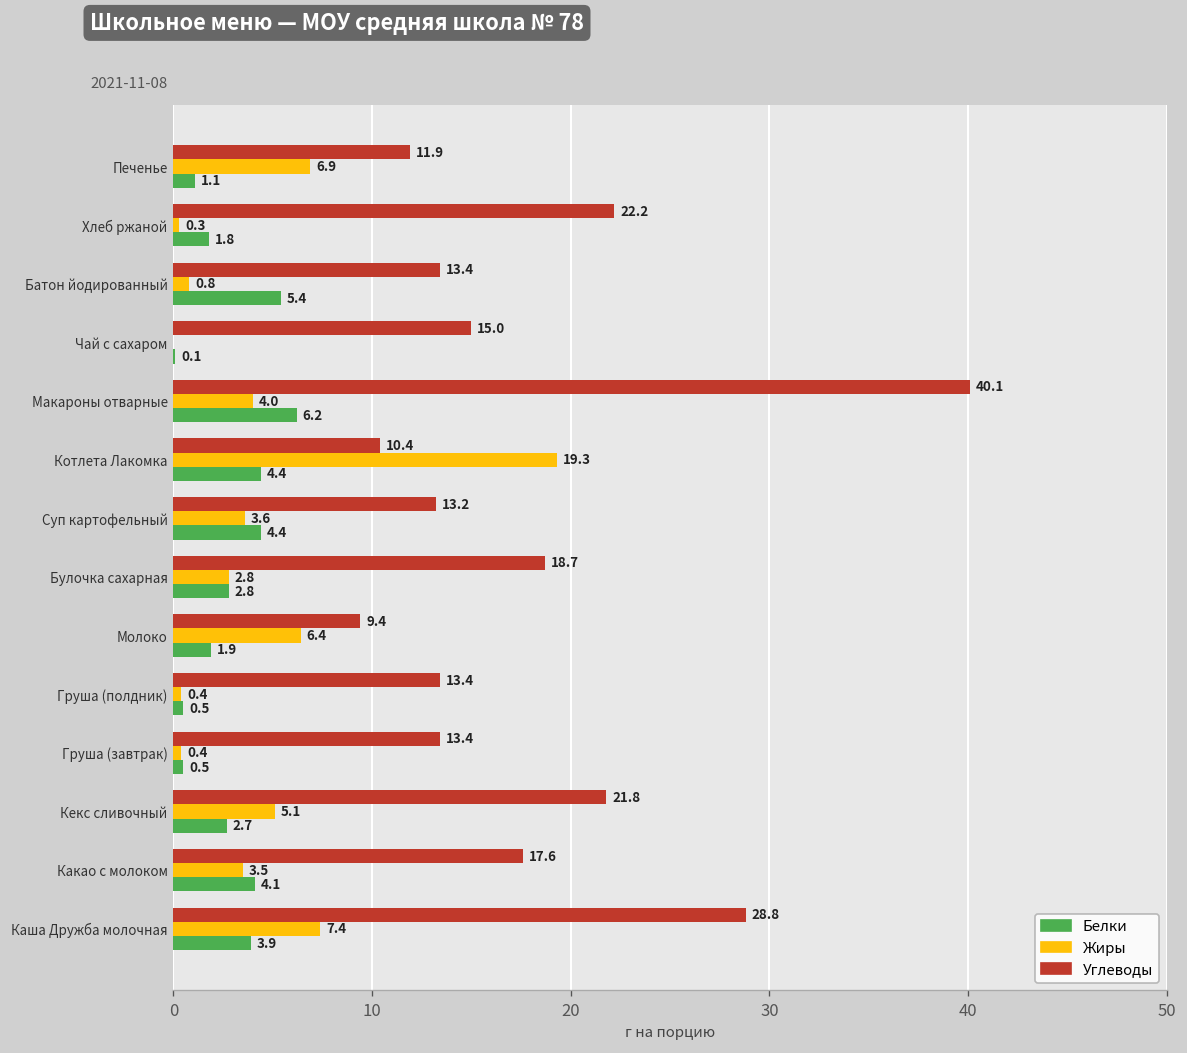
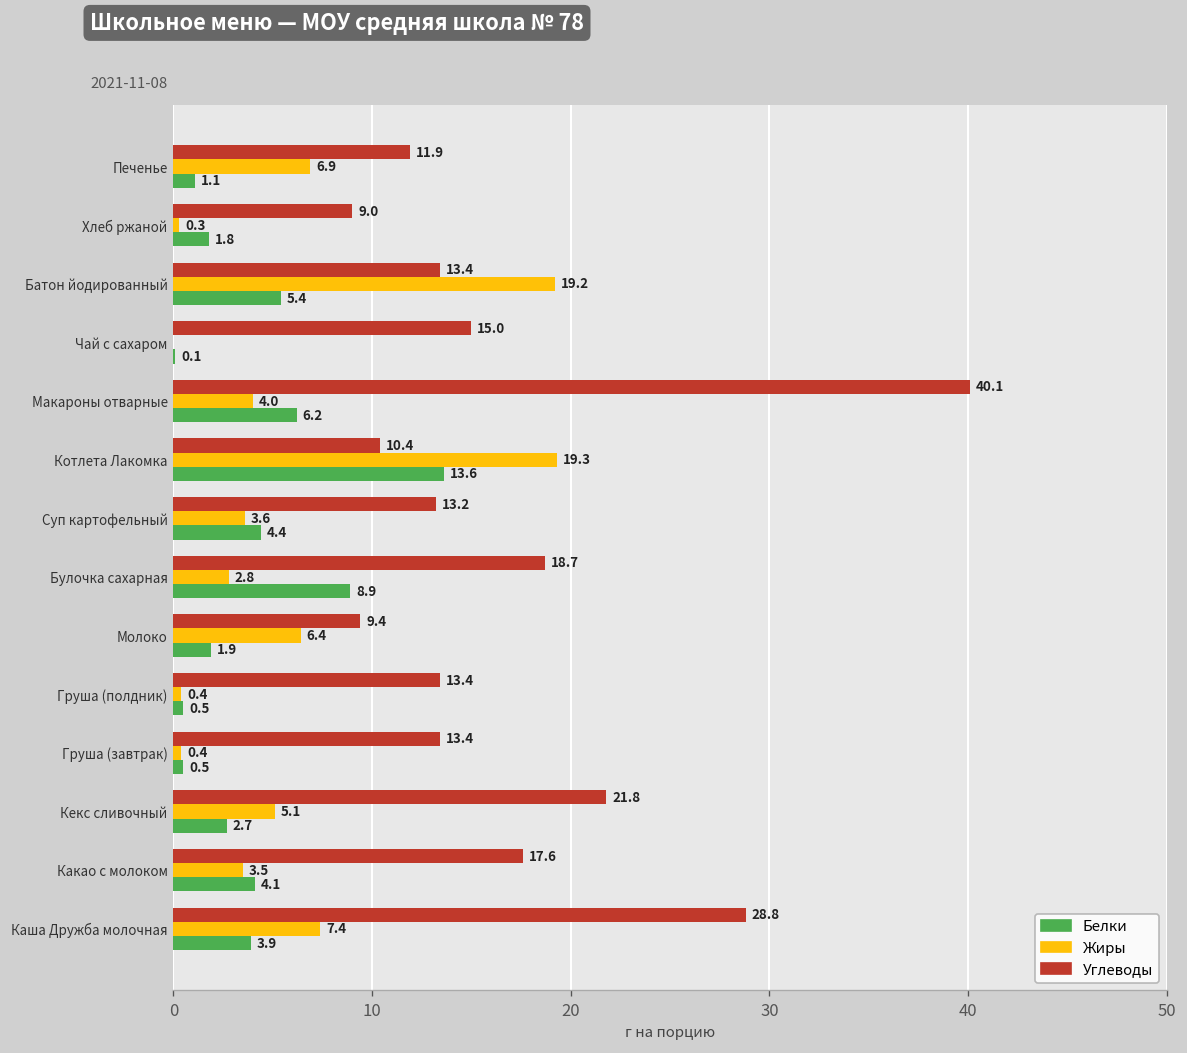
Углеводы, Хлеб ржаной: 22.2 -> 9.0
Жиры, Батон йодированный: 0.8 -> 19.2
Белки, Котлета Лакомка: 4.4 -> 13.6
Белки, Булочка сахарная: 2.8 -> 8.9
